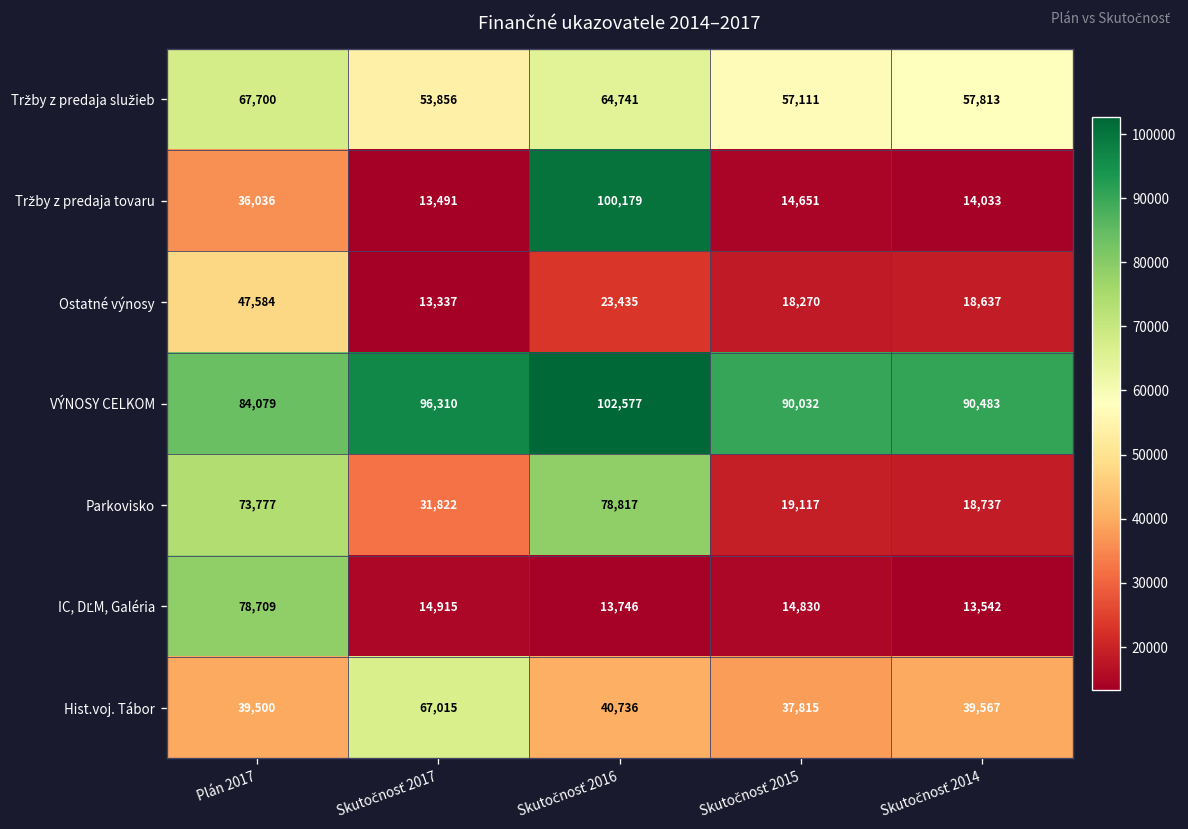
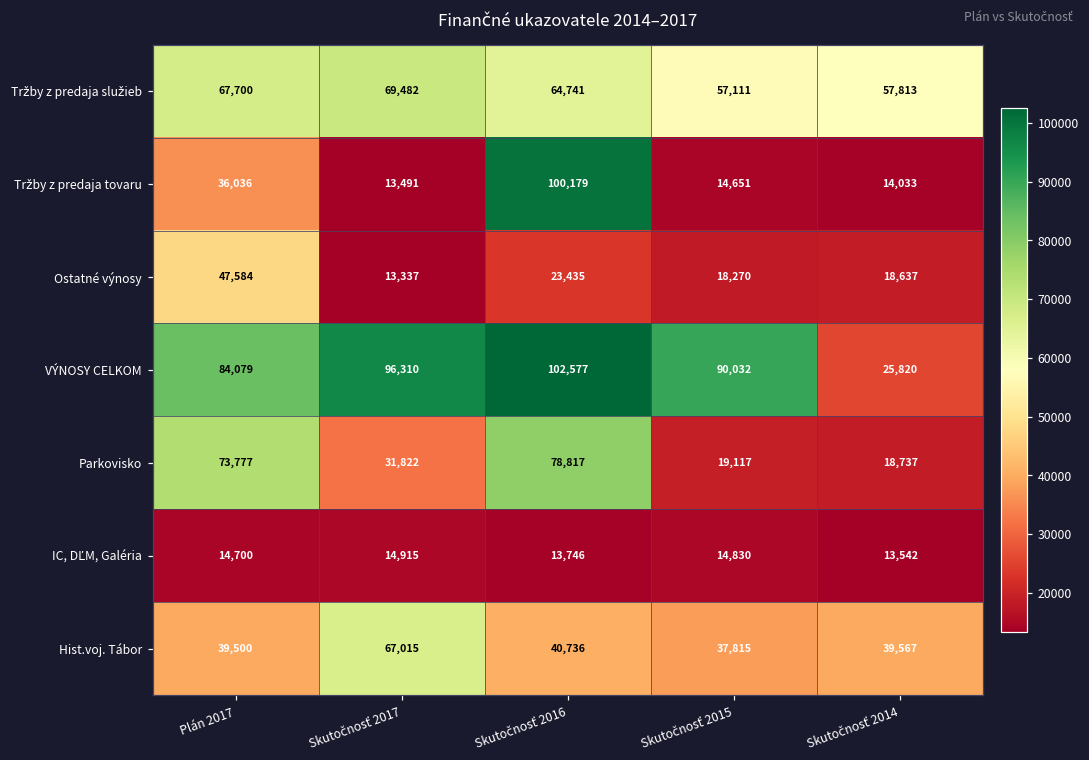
Tržby z predaja služieb, Skutočnosť 2017: 53,856 -> 69,482
VÝNOSY CELKOM, Skutočnosť 2014: 90,483 -> 25,820
IC, DĽM, Galéria, Plán 2017: 78,709 -> 14,700
